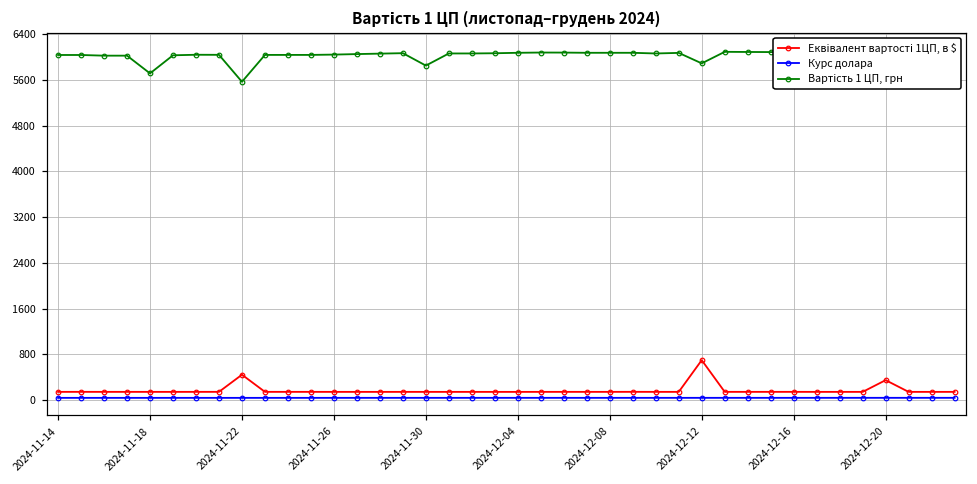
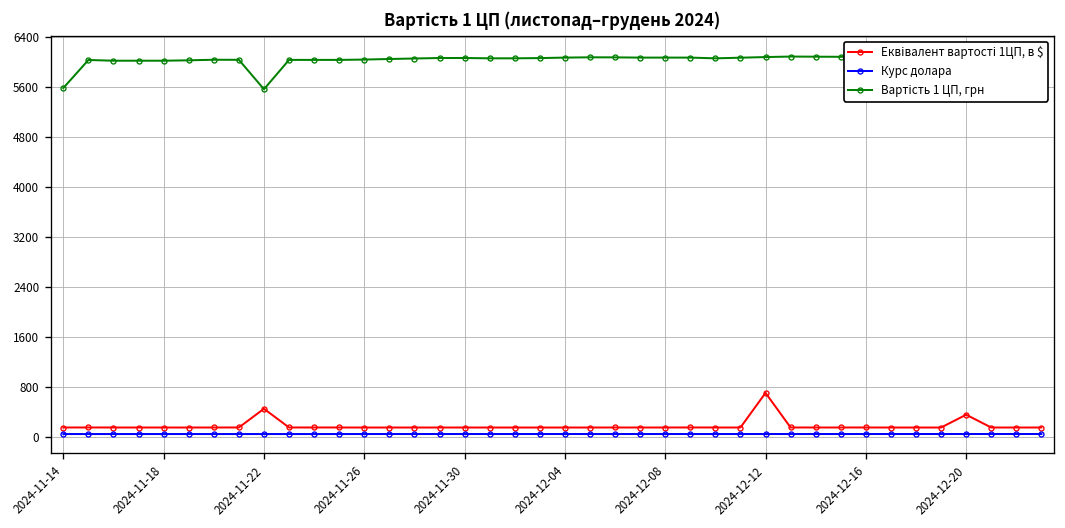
Вартість 1 ЦП, грн, 2024-11-14: 6000 -> 5600
Вартість 1 ЦП, грн, 2024-11-18: 5700 -> 6000
Вартість 1 ЦП, грн, 2024-11-30: 5800 -> 6100
Вартість 1 ЦП, грн, 2024-12-12: 5900 -> 6100
